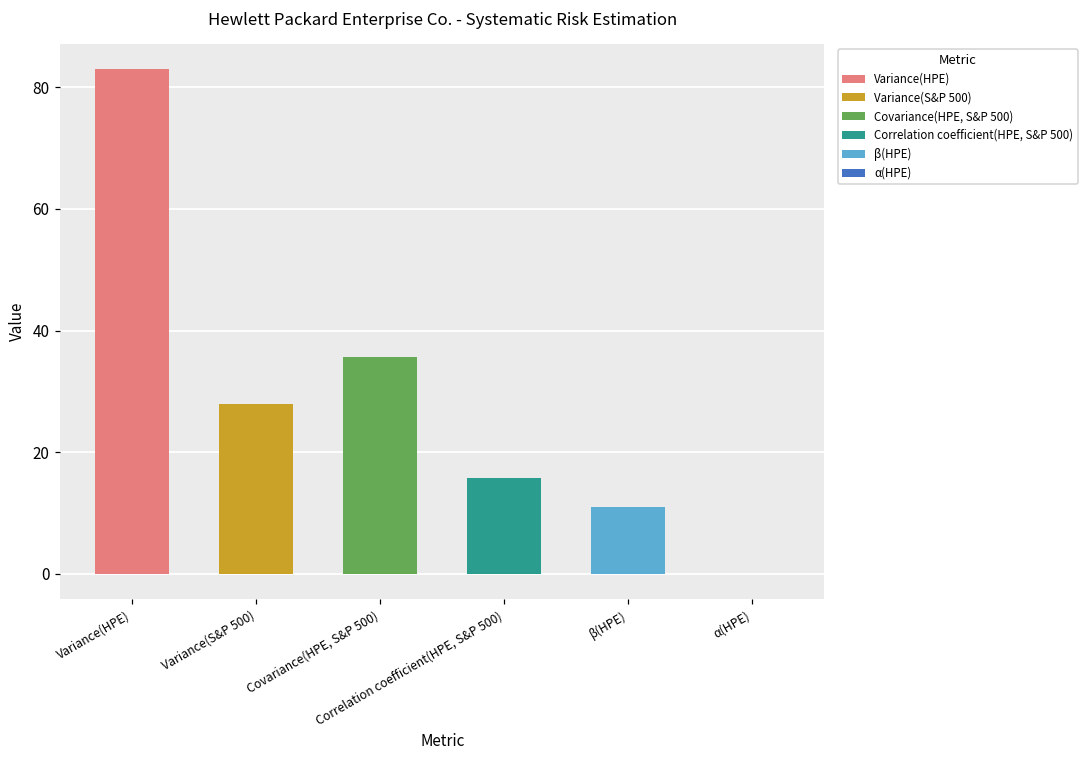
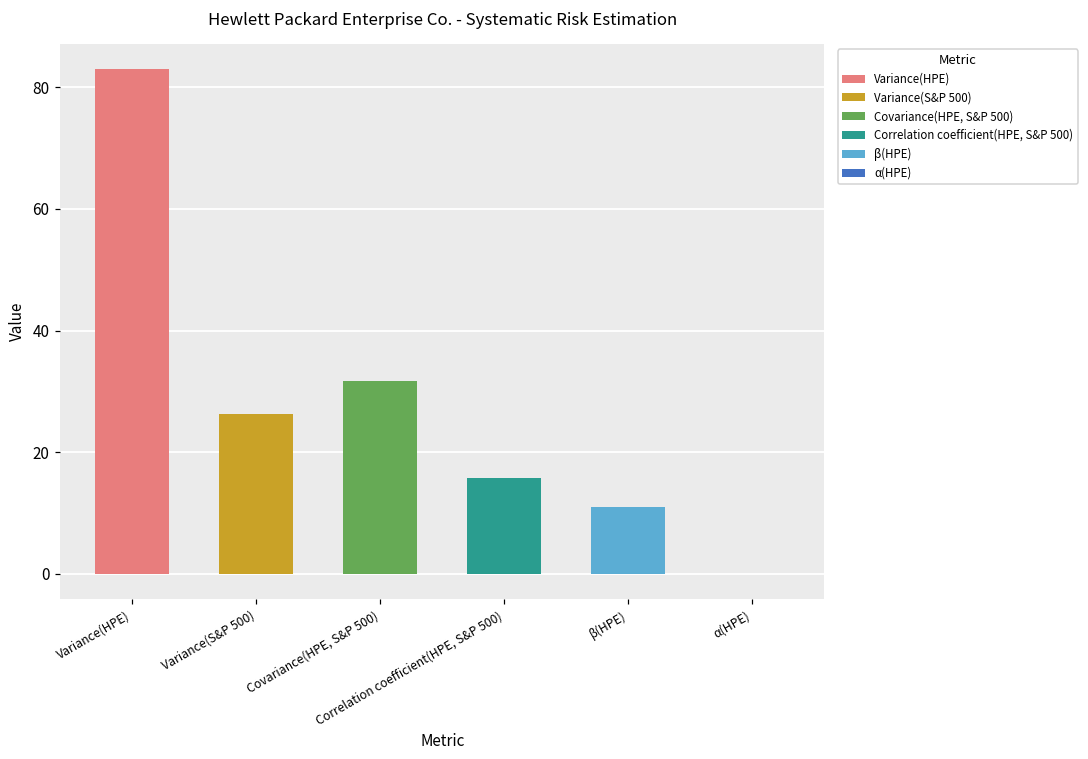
Variance(S&P 500): 28 -> 26
Covariance(HPE, S&P 500): 36 -> 32
